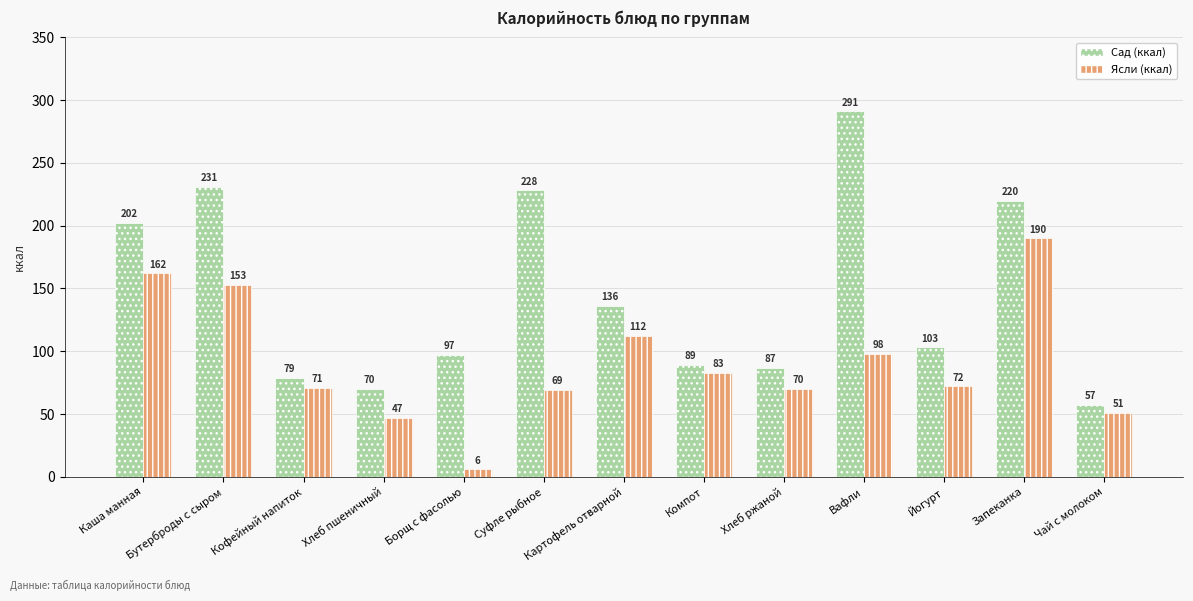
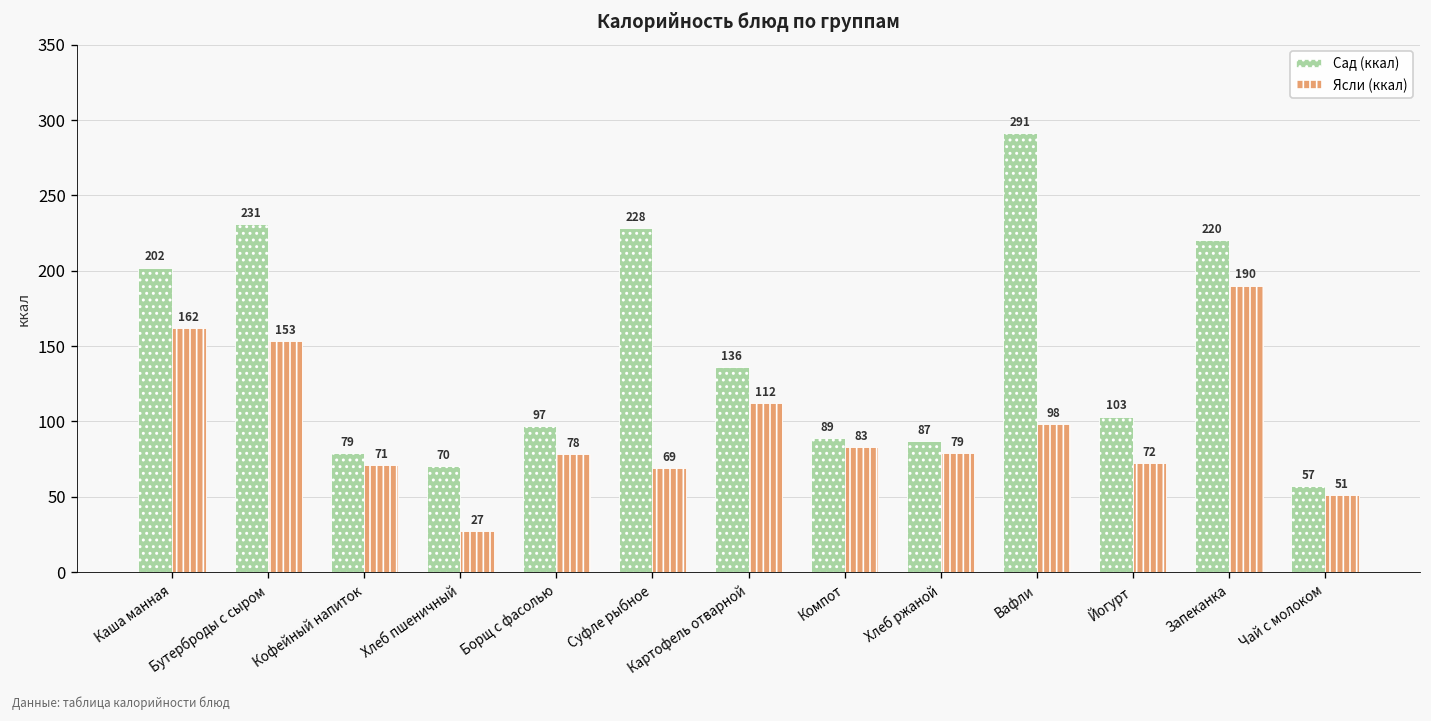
Ясли (ккал), Хлеб пшеничный: 47 -> 27
Ясли (ккал), Борщ с фасолью: 6 -> 78
Ясли (ккал), Хлеб ржаной: 70 -> 79
